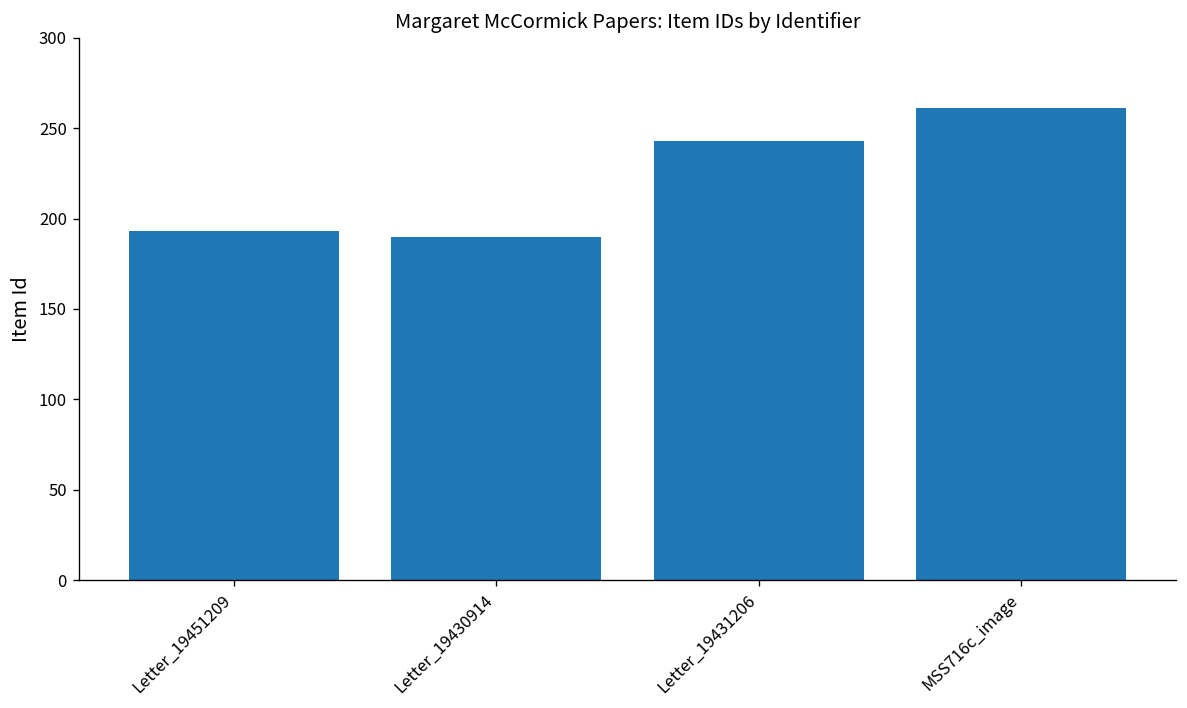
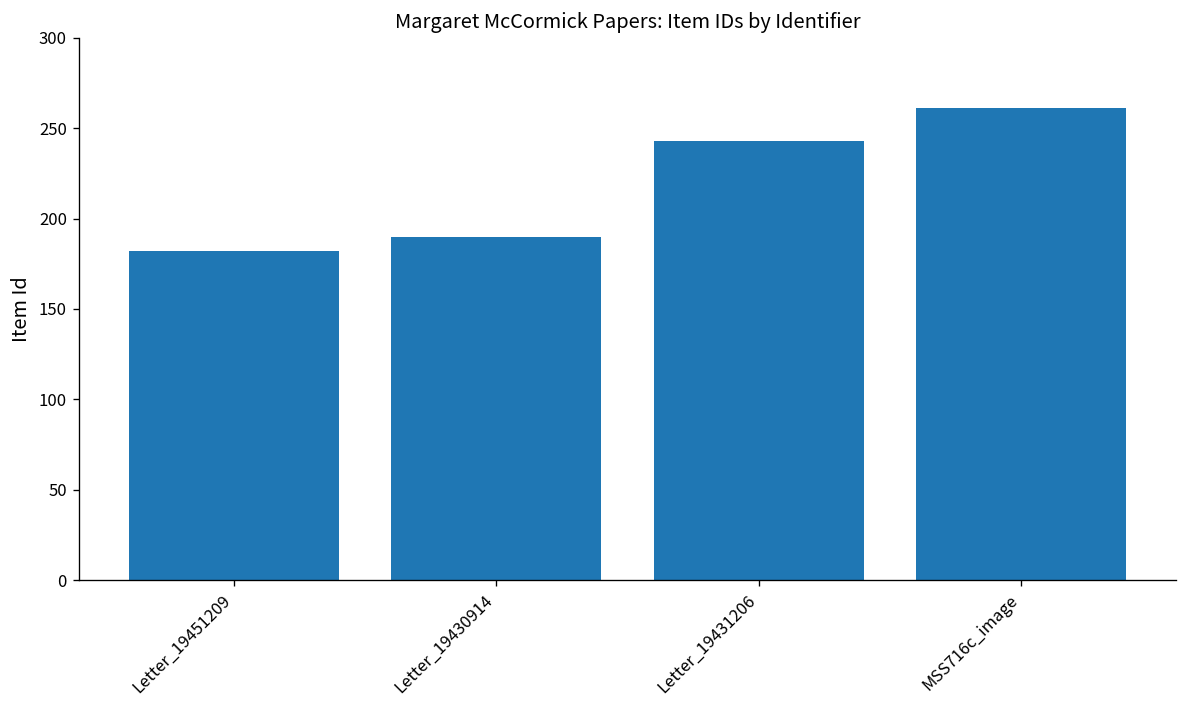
Letter_19451209: 193 -> 182
